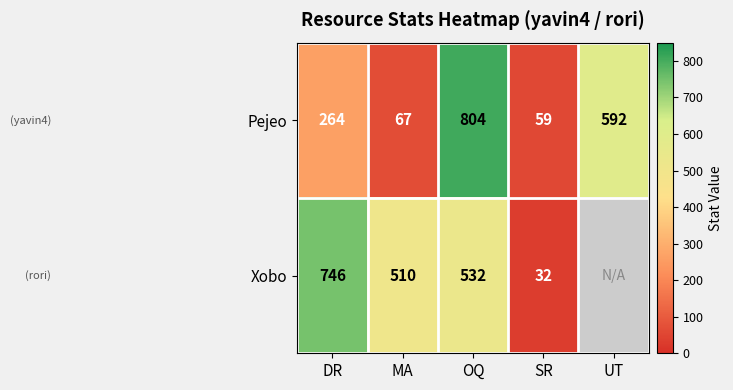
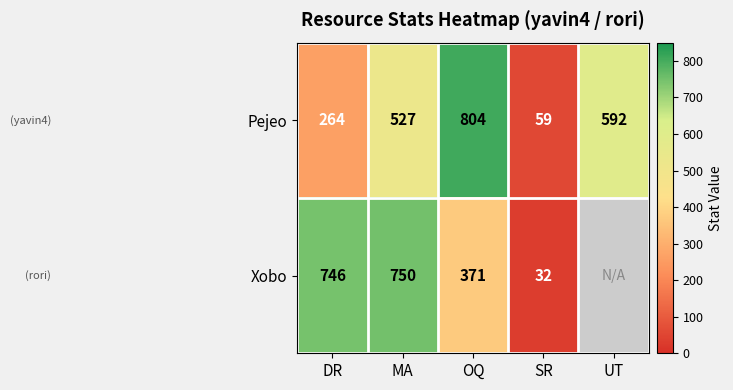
Pejeo, MA: 67 -> 527
Xobo, MA: 510 -> 750
Xobo, OQ: 532 -> 371
